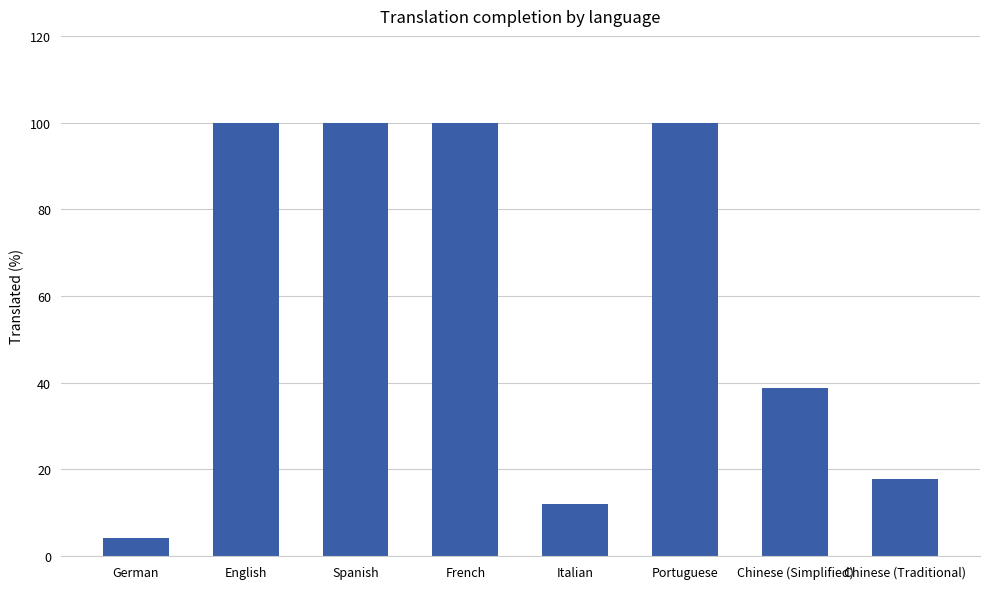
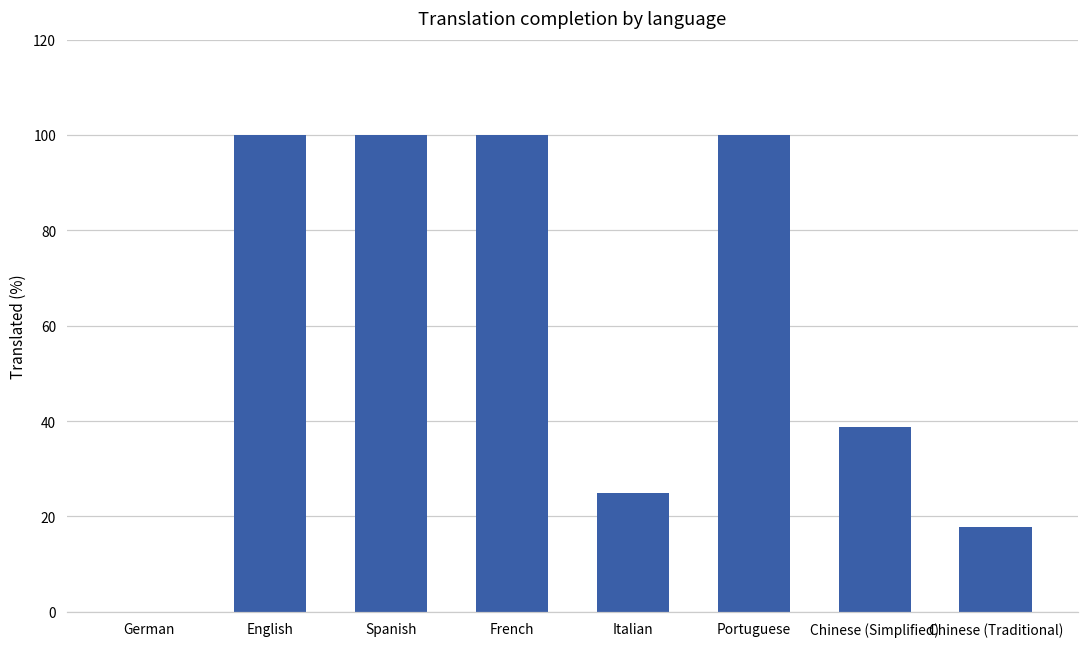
German: 4 -> 0
Italian: 12 -> 25
